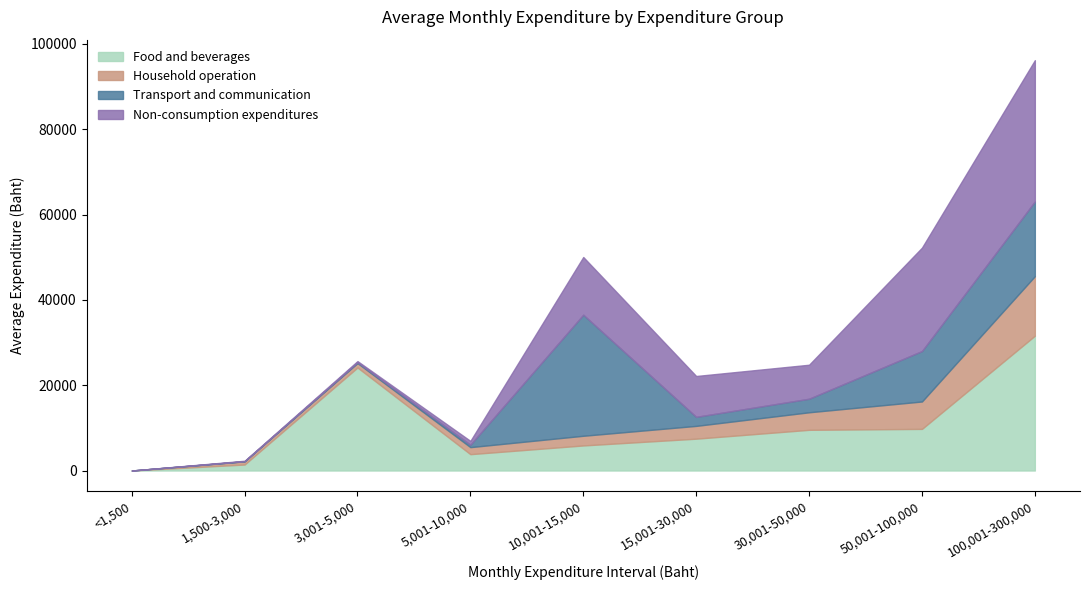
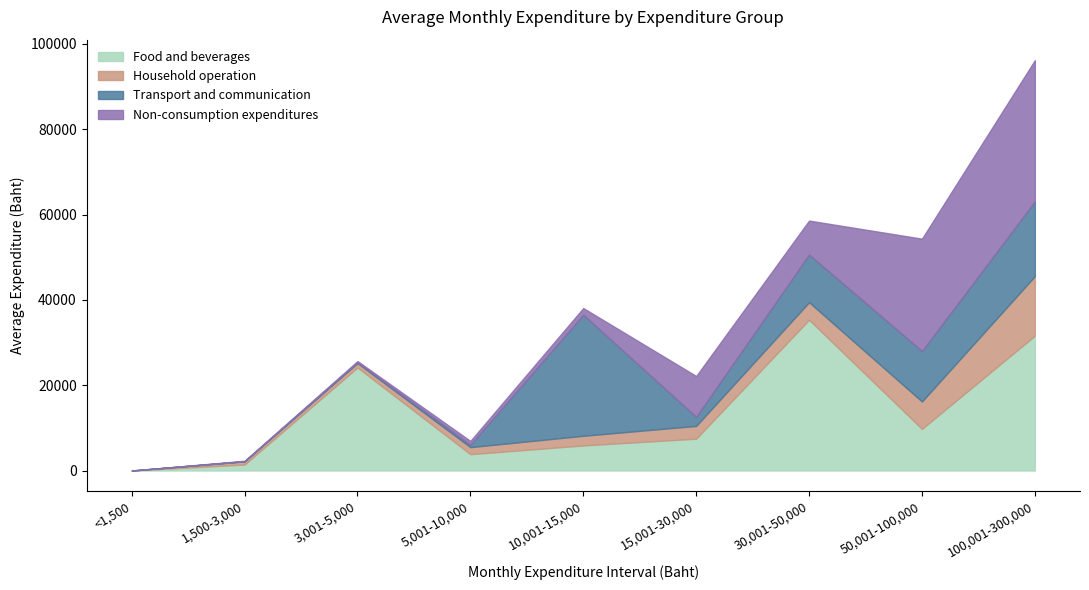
Non-consumption expenditures, 10,001-15,000: 14000 -> 2000
Food and beverages, 30,001-50,000: 10000 -> 35000
Transport and communication, 30,001-50,000: 3000 -> 11000
Non-consumption expenditures, 50,001-100,000: 24000 -> 26000
